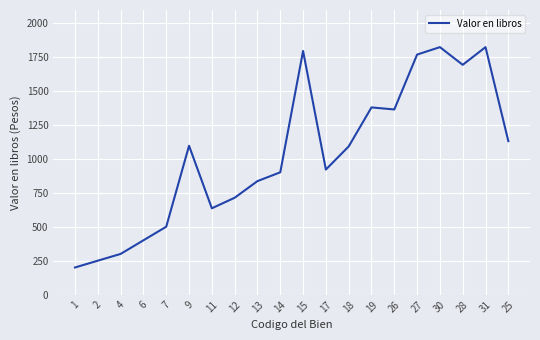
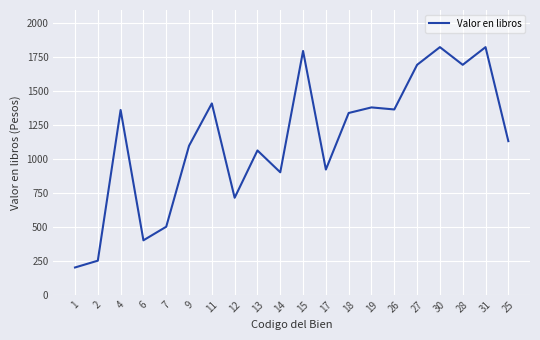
4: 300 -> 1360
11: 640 -> 1410
13: 840 -> 1060
18: 1090 -> 1340
27: 1770 -> 1690
